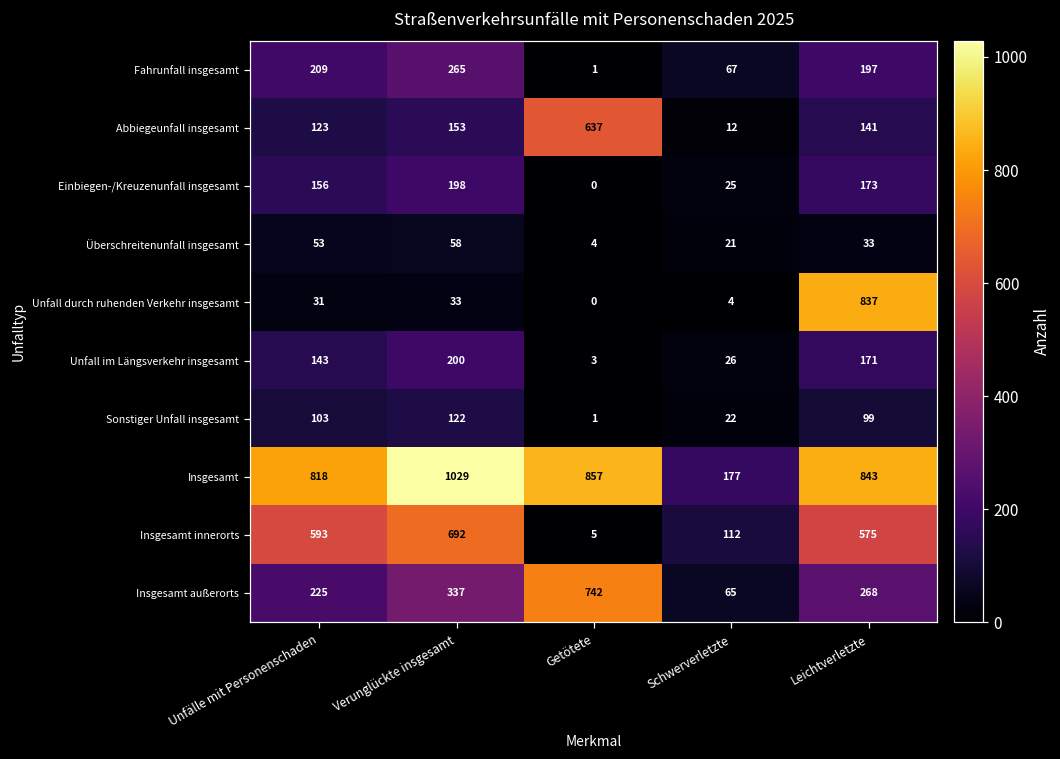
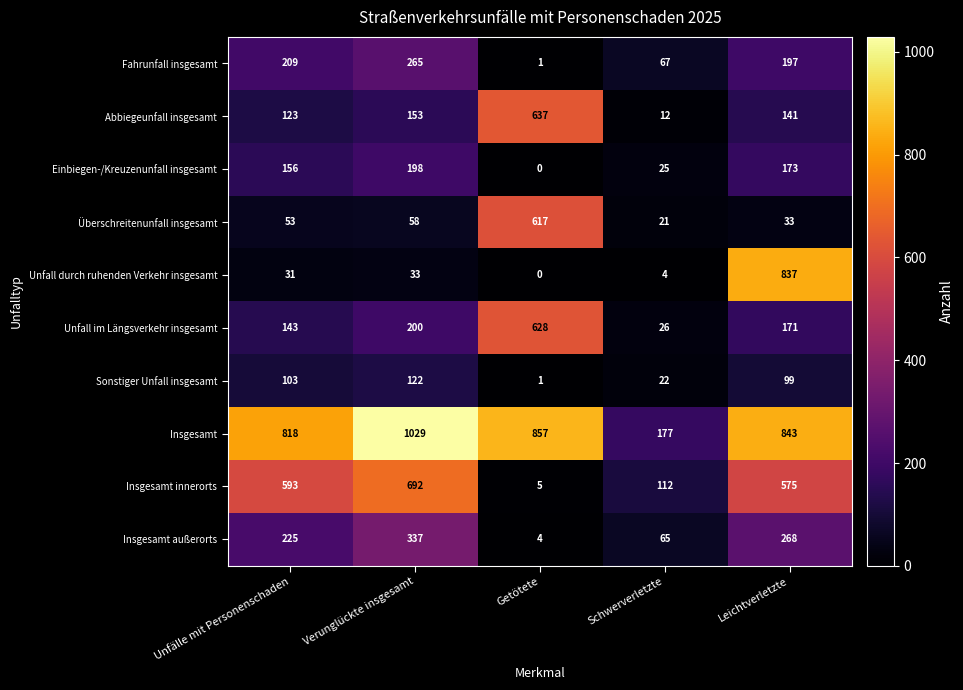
Überschreitenunfall insgesamt, Getötete: 4 -> 617
Unfall im Längsverkehr insgesamt, Getötete: 3 -> 628
Insgesamt außerorts, Getötete: 742 -> 4
